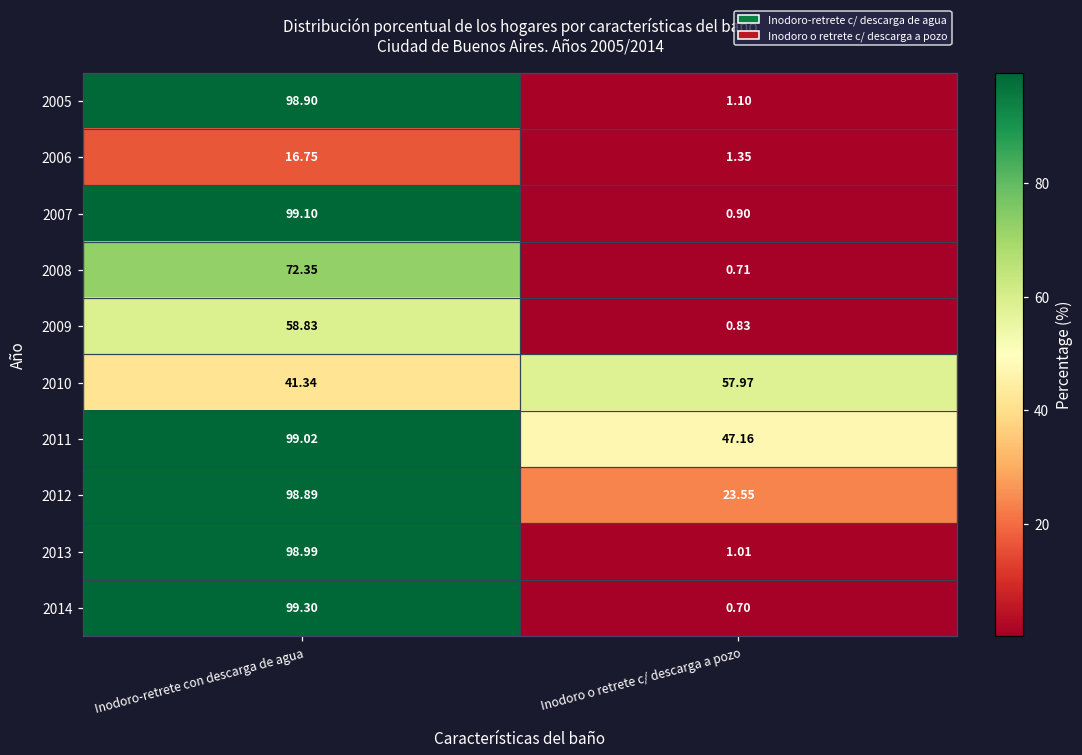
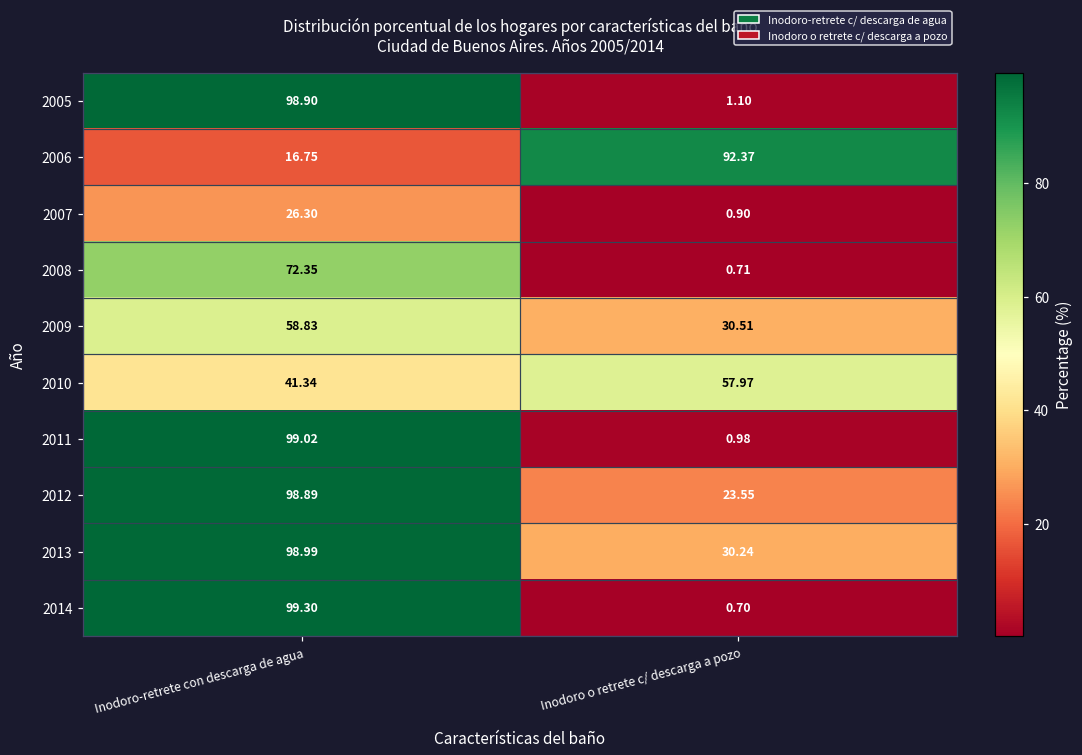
2006, Inodoro o retrete c/ descarga a pozo: 1.35 -> 92.37
2007, Inodoro-retrete con descarga de agua: 99.10 -> 26.30
2009, Inodoro o retrete c/ descarga a pozo: 0.83 -> 30.51
2011, Inodoro o retrete c/ descarga a pozo: 47.16 -> 0.98
2013, Inodoro o retrete c/ descarga a pozo: 1.01 -> 30.24
